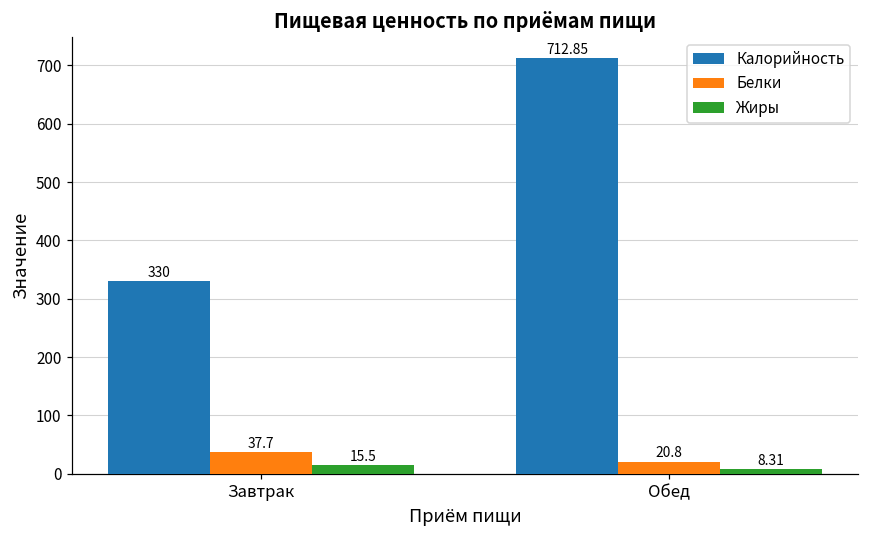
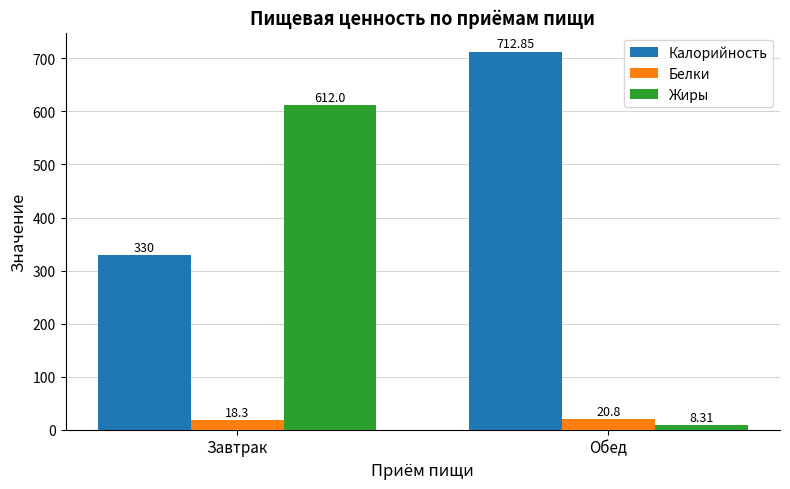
Белки, Завтрак: 37.7 -> 18.3
Жиры, Завтрак: 15.5 -> 612.0
